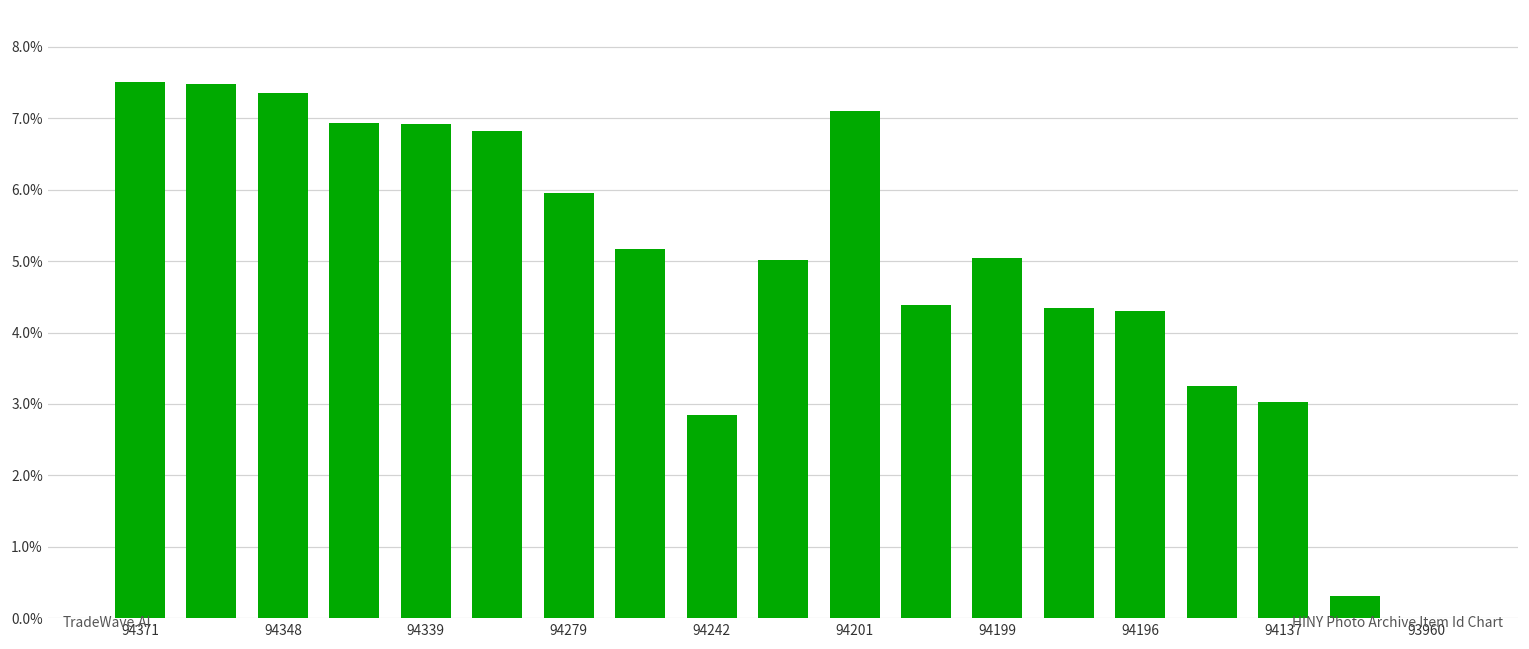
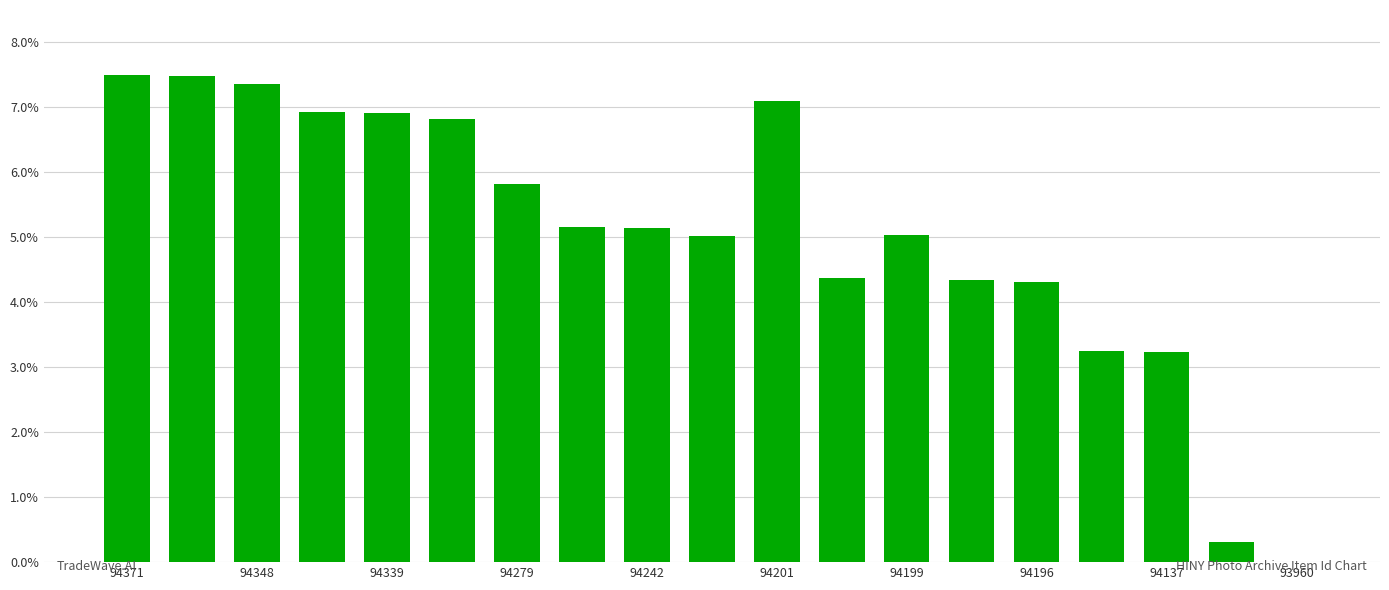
94279: 5.9% -> 5.8%
94242: 2.8% -> 5.1%
94137: 3.0% -> 3.2%
